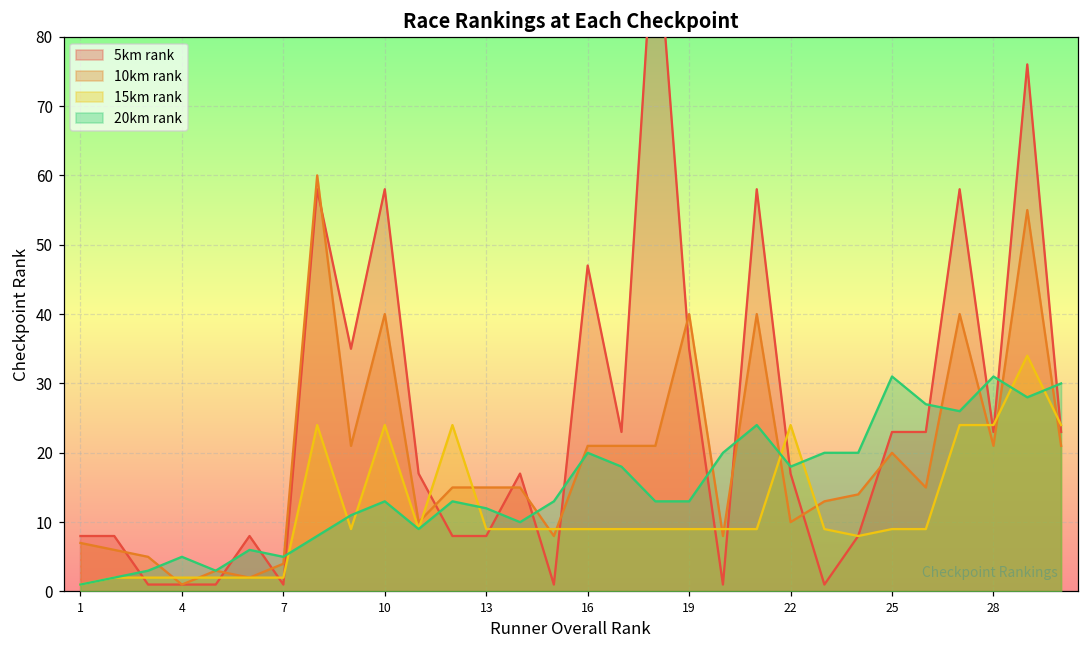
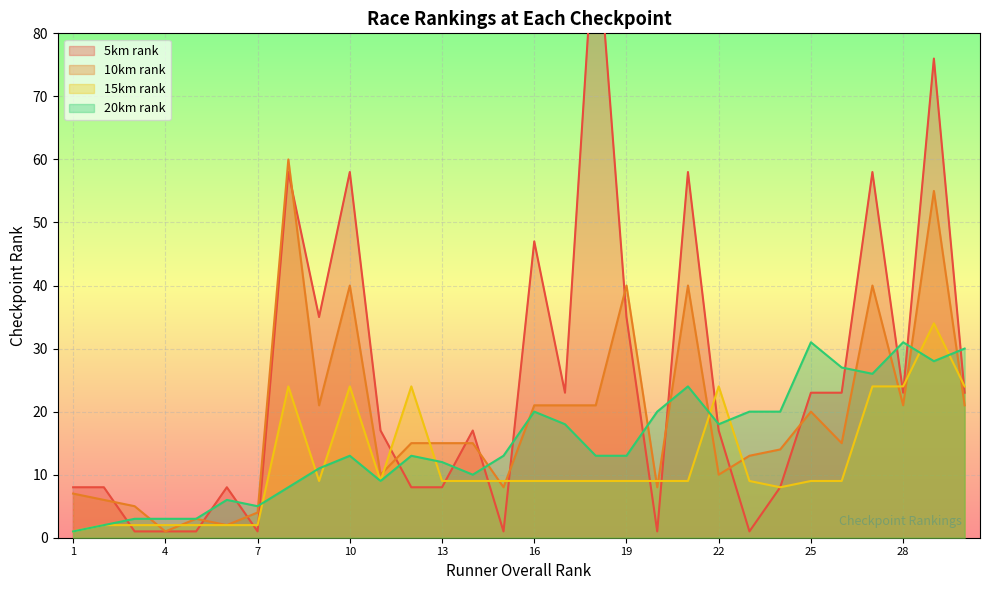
20km rank, 4: 5 -> 3
